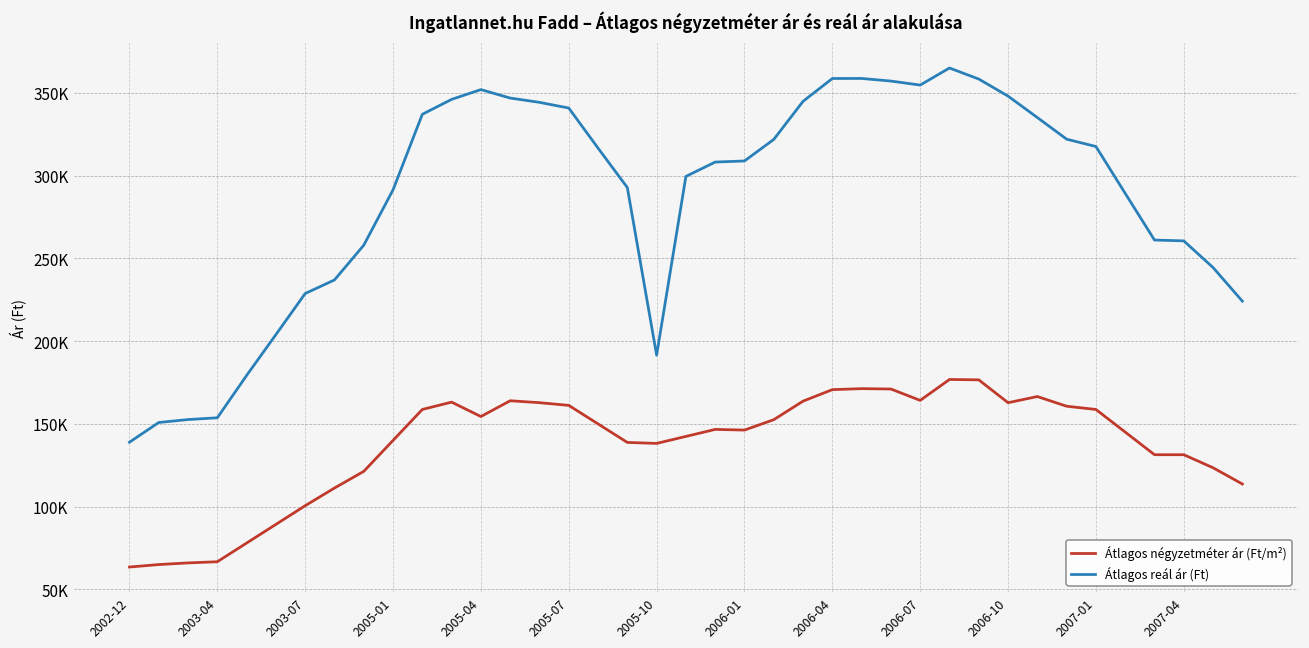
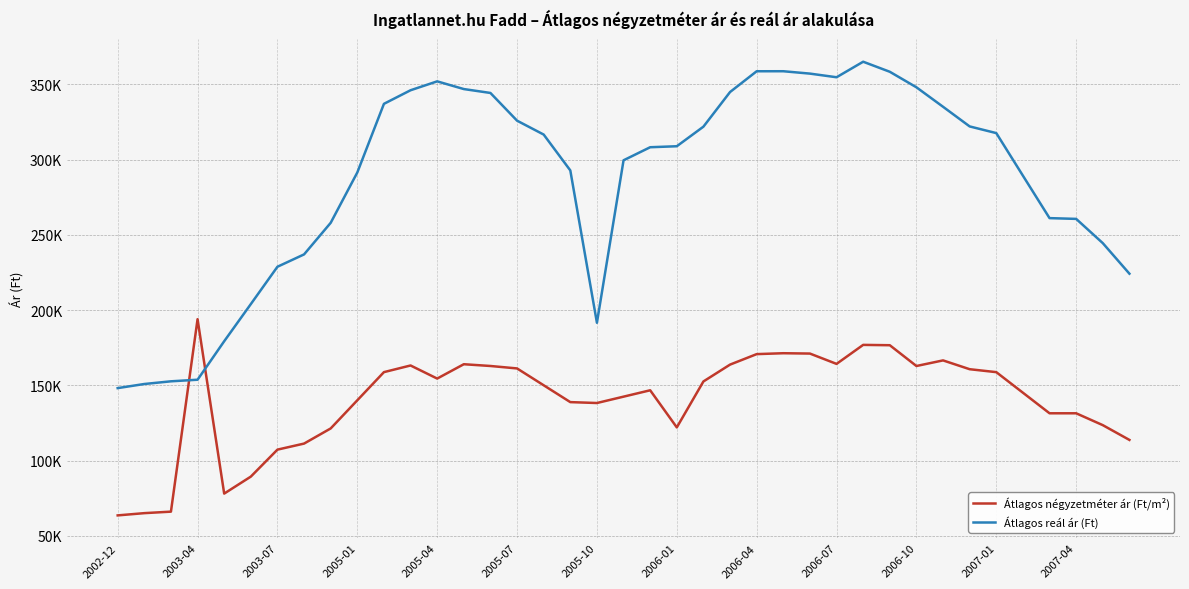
Átlagos reál ár (Ft), 2002-12: 139000 -> 148000
Átlagos négyzetméter ár (Ft/m²), 2003-04: 67000 -> 194000
Átlagos négyzetméter ár (Ft/m²), 2003-07: 101000 -> 107000
Átlagos reál ár (Ft), 2005-07: 341000 -> 326000
Átlagos négyzetméter ár (Ft/m²), 2006-01: 146000 -> 122000
